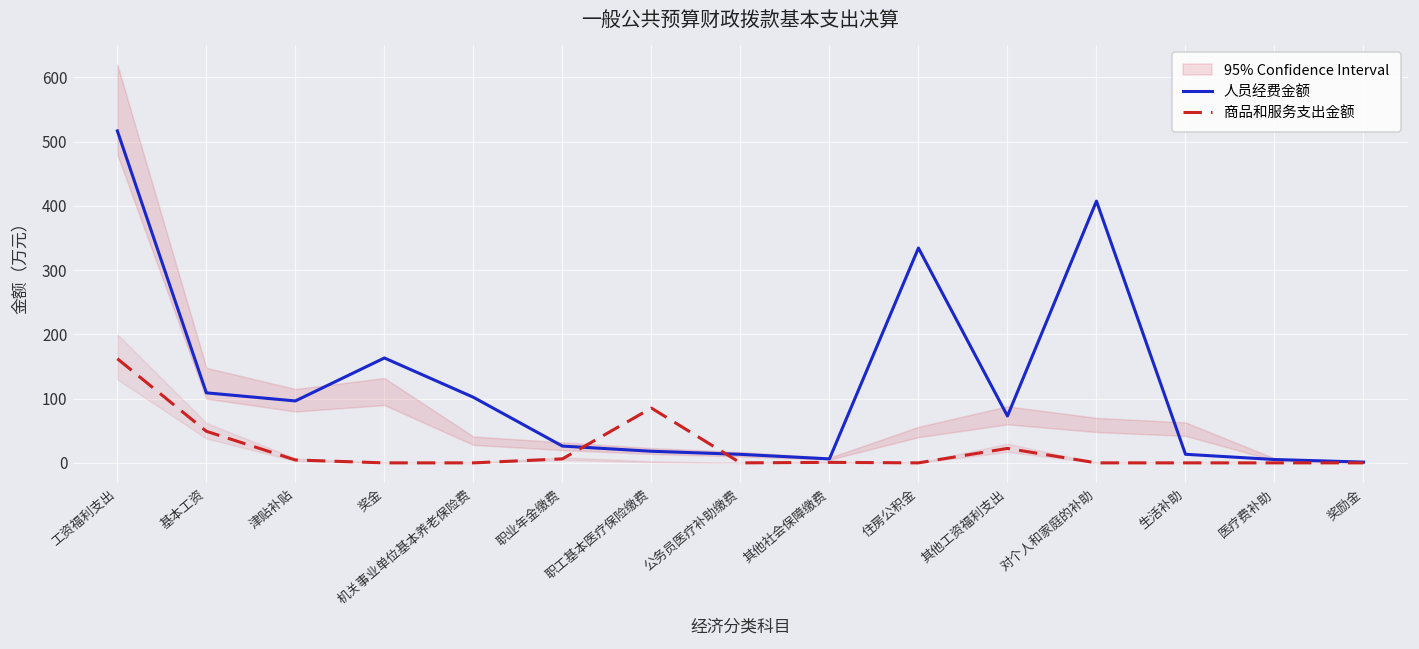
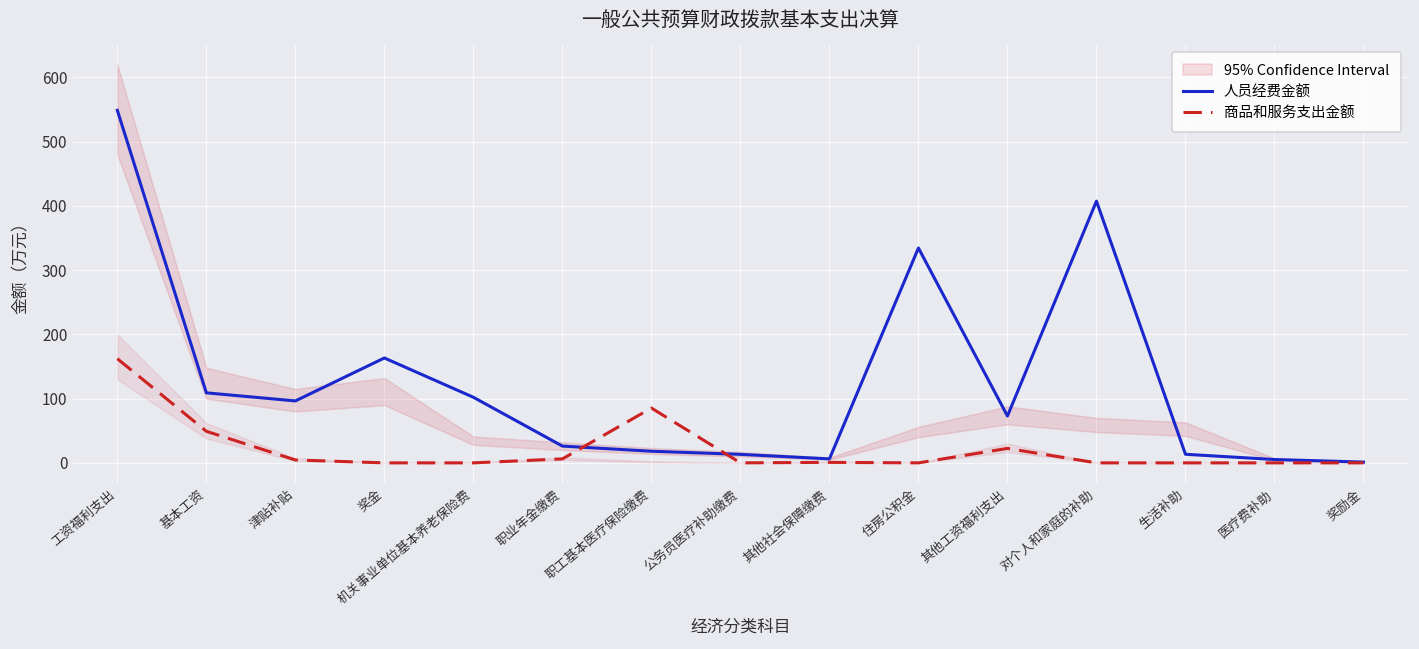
人员经费金额, 工资福利支出: 520 -> 550
